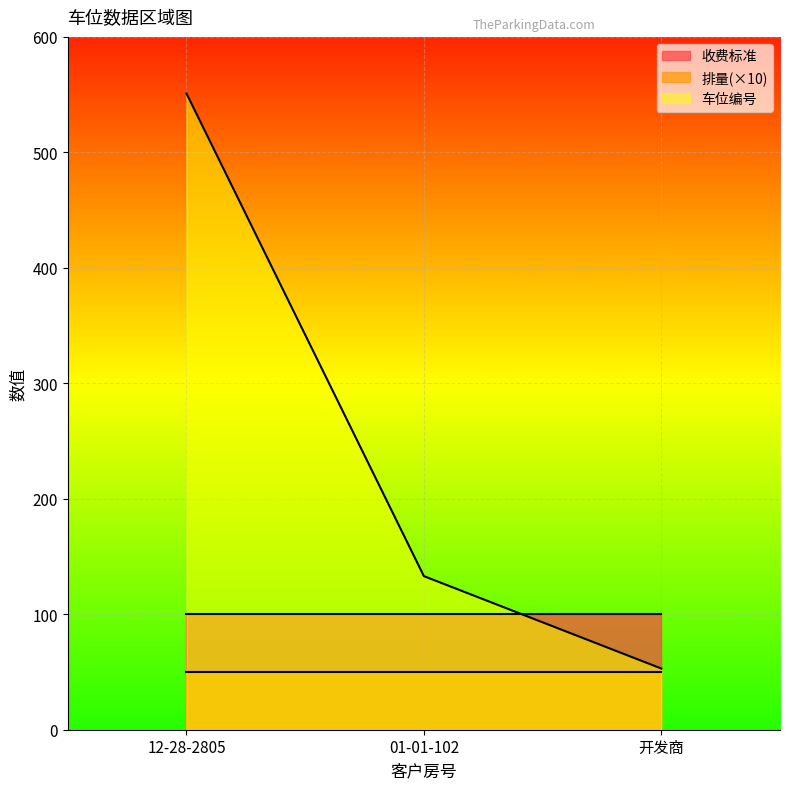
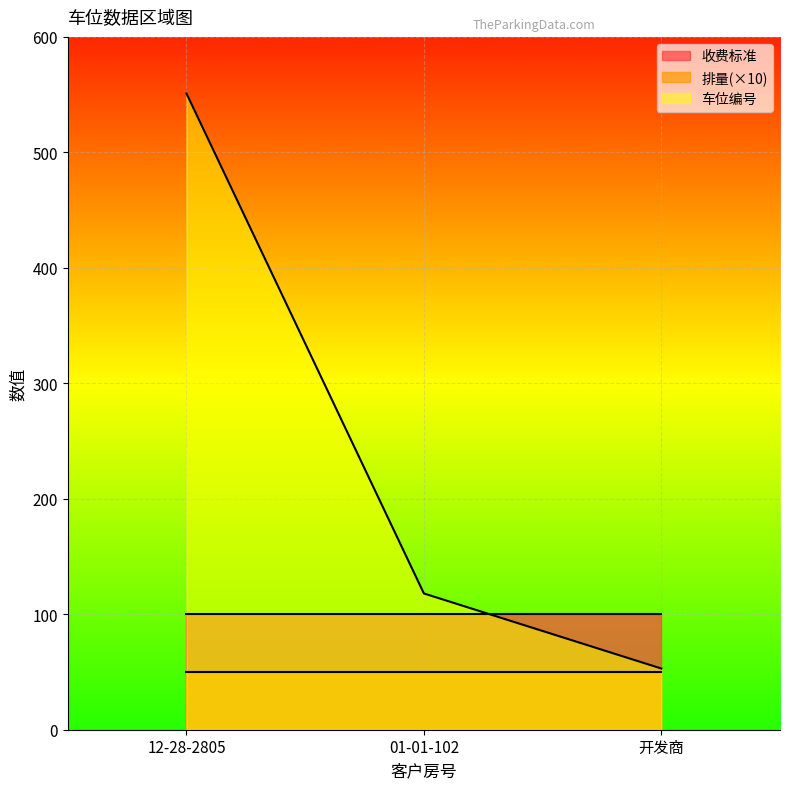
车位编号, 01-01-102: 133 -> 118
